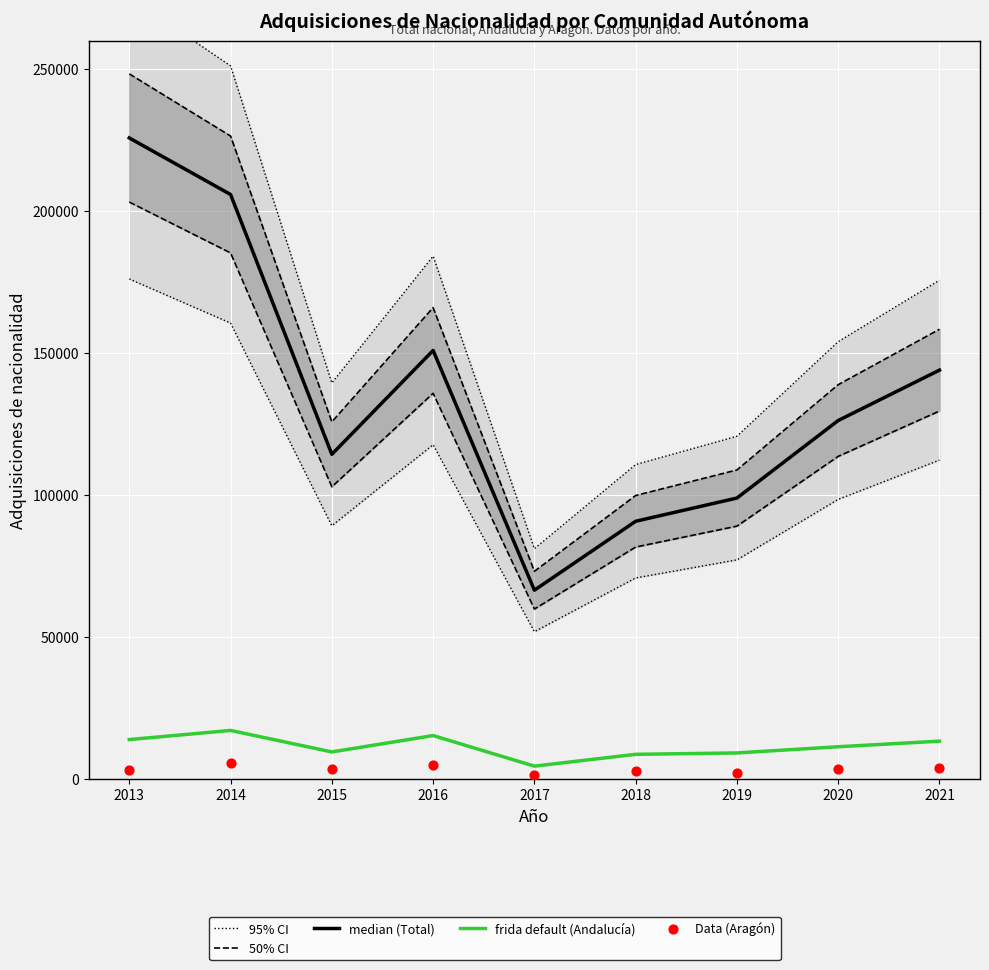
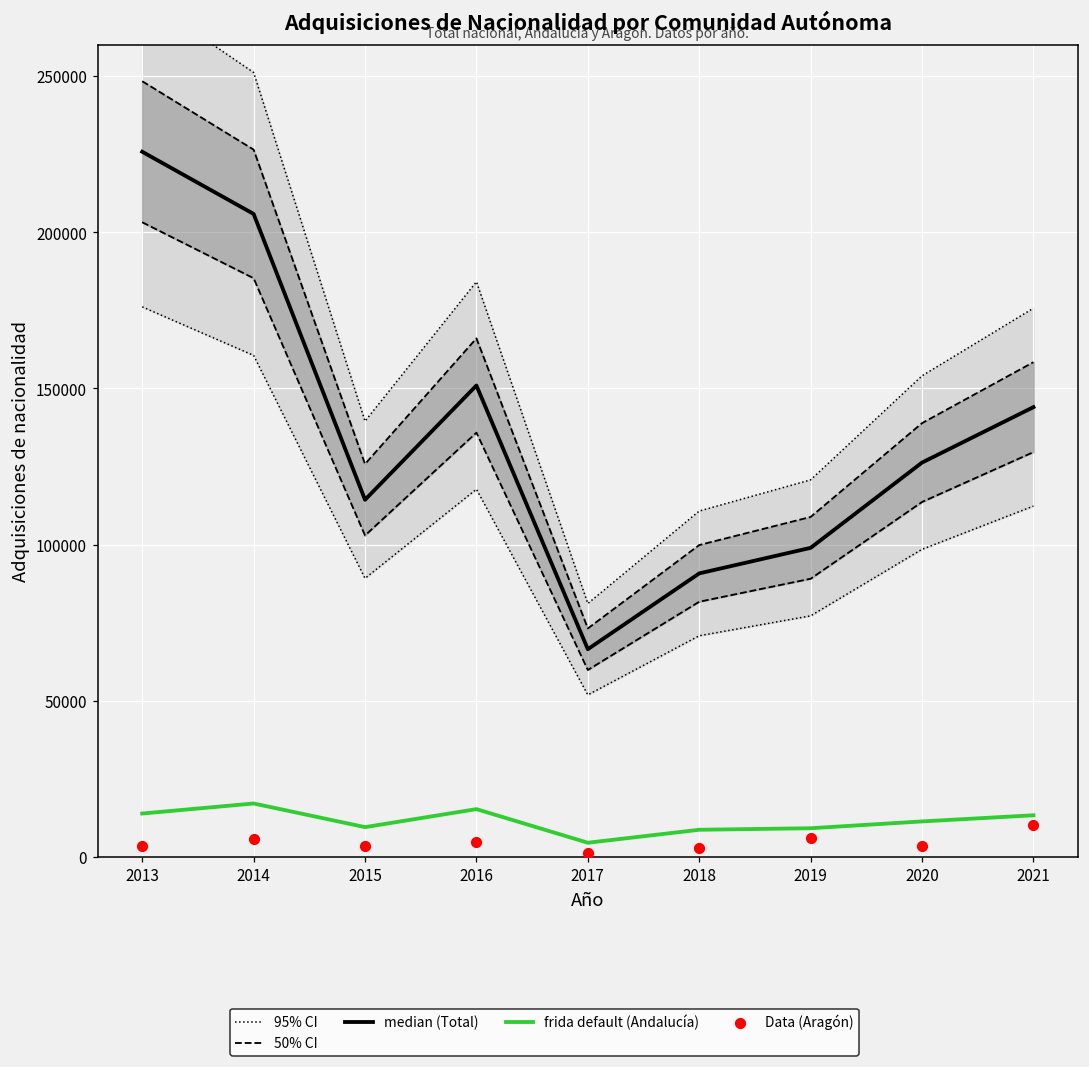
Data (Aragón), 2019: 2000 -> 6000
Data (Aragón), 2021: 4000 -> 10000
